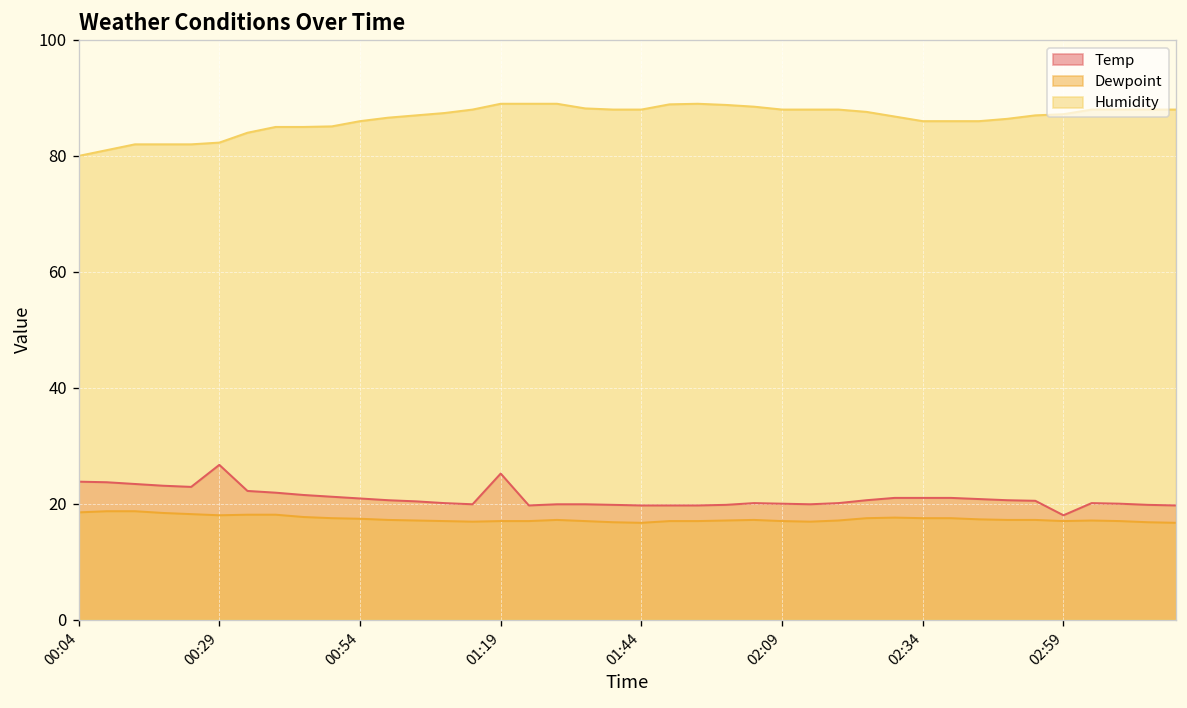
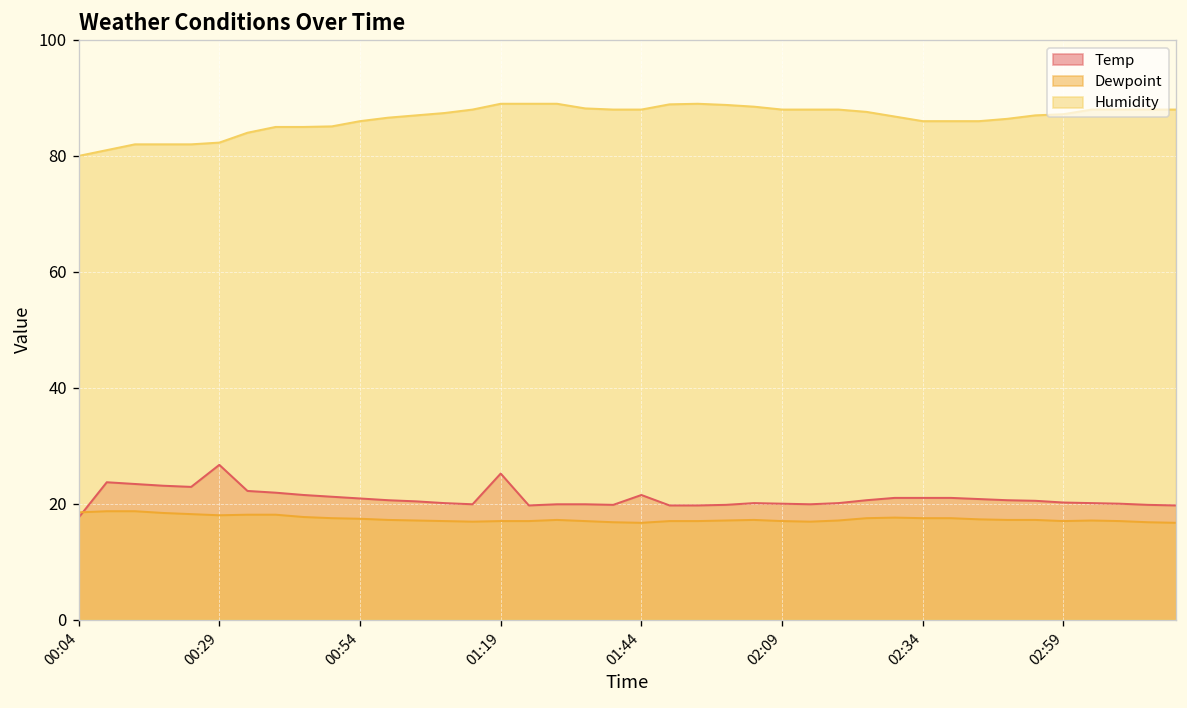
Temp, 00:04: 24 -> 18
Temp, 01:44: 20 -> 22
Temp, 02:59: 18 -> 20
